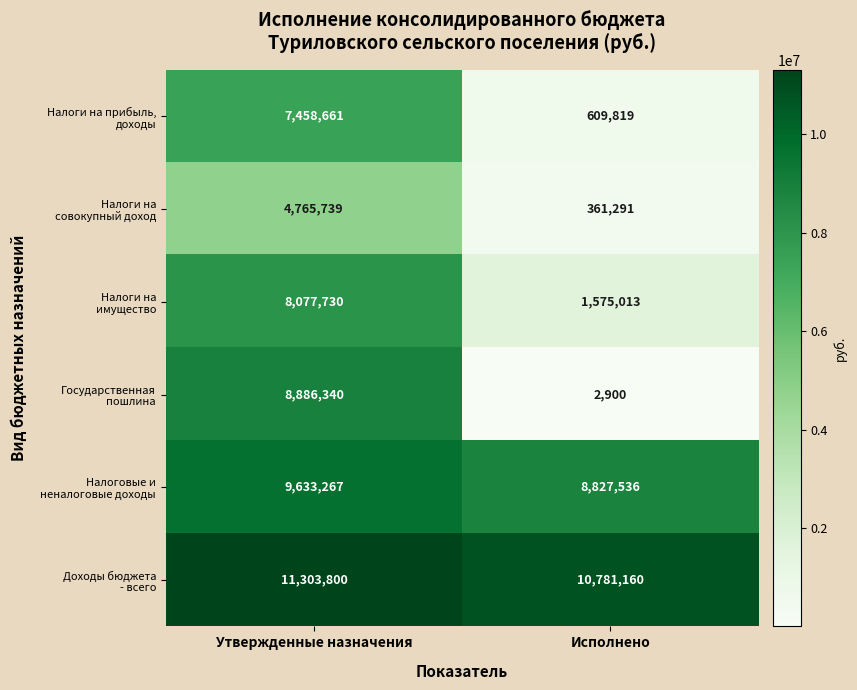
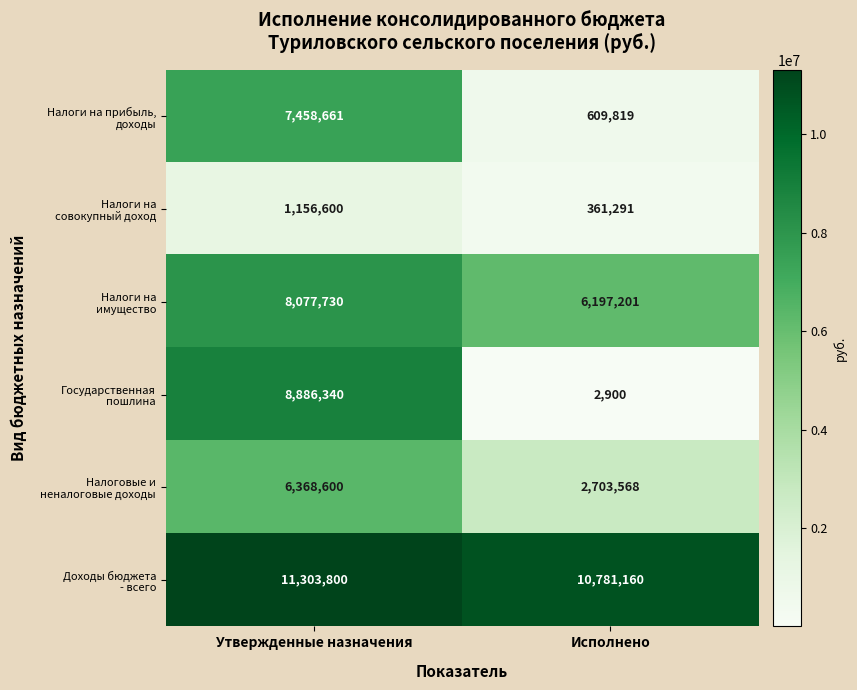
Налоги на совокупный доход, Утвержденные назначения: 4,765,739 -> 1,156,600
Налоги на имущество, Исполнено: 1,575,013 -> 6,197,201
Налоговые и неналоговые доходы, Утвержденные назначения: 9,633,267 -> 6,368,600
Налоговые и неналоговые доходы, Исполнено: 8,827,536 -> 2,703,568
